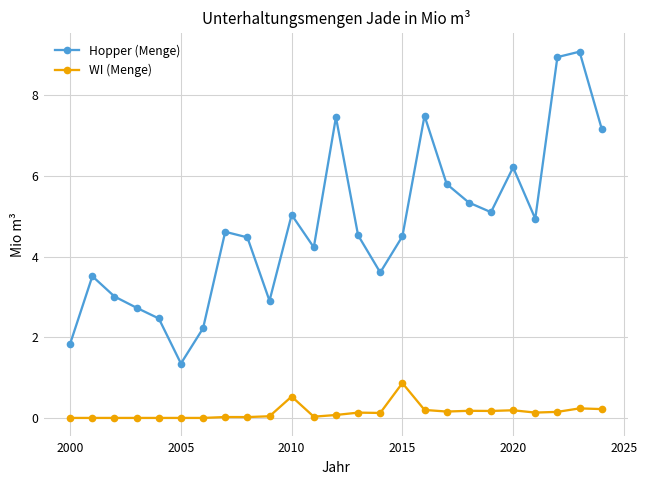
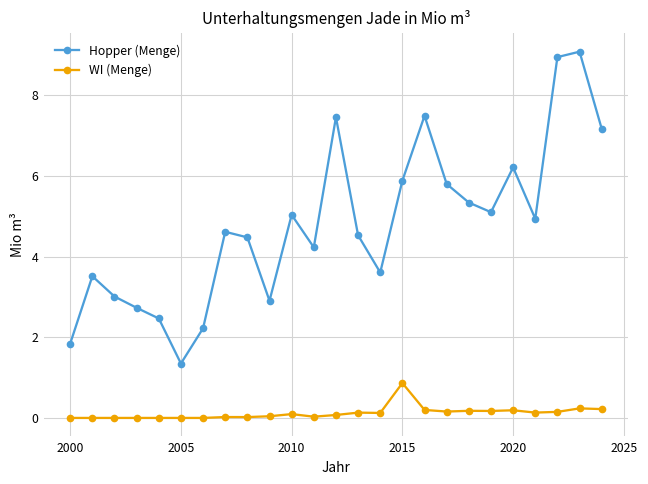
WI (Menge), 2010: 0.5 -> 0.1
Hopper (Menge), 2015: 4.5 -> 5.9
